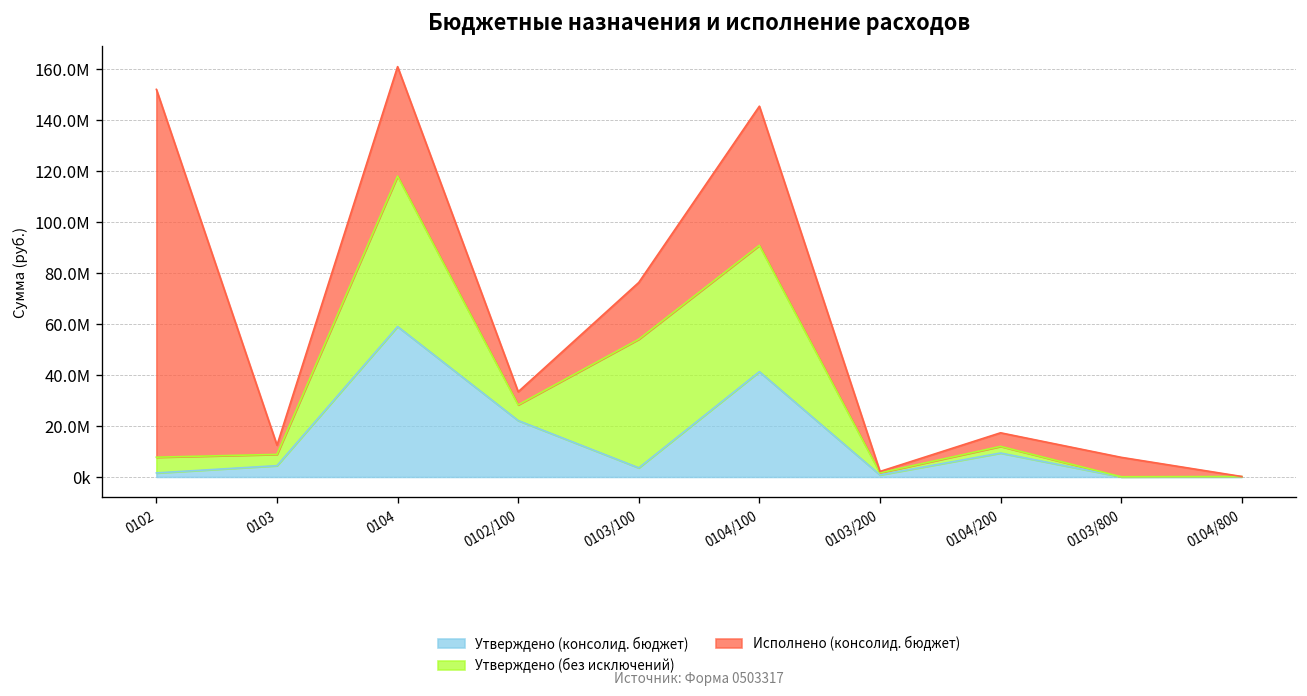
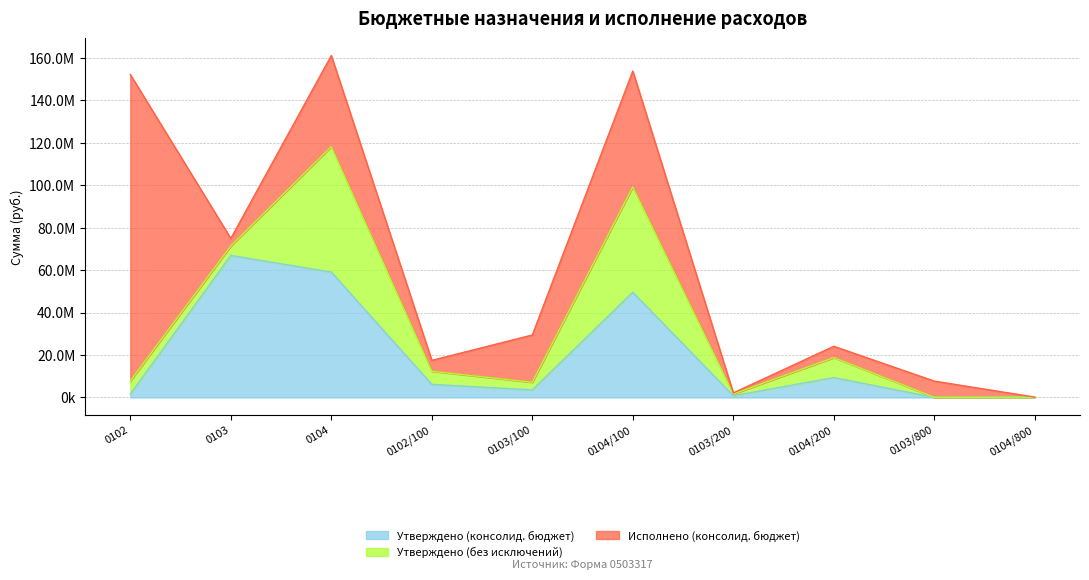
Утверждено (консолид. бюджет), 0103: 4000000 -> 67000000
Утверждено (консолид. бюджет), 0102/100: 22000000 -> 6000000
Утверждено (без исключений), 0103/100: 50000000 -> 4000000
Утверждено (консолид. бюджет), 0104/100: 41000000 -> 50000000
Утверждено (без исключений), 0104/200: 3000000 -> 9000000
